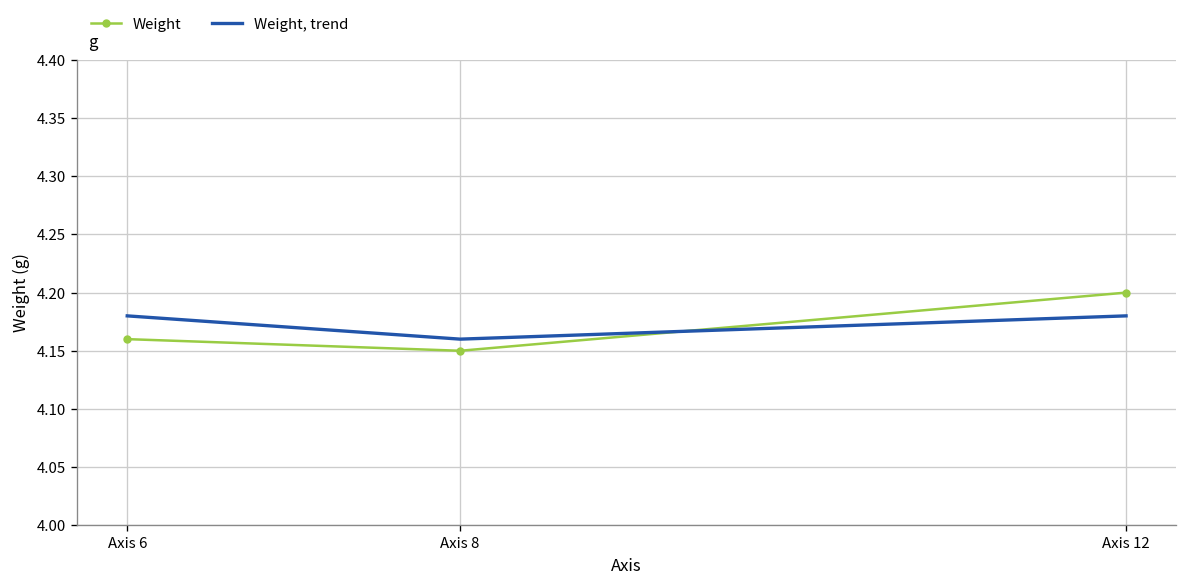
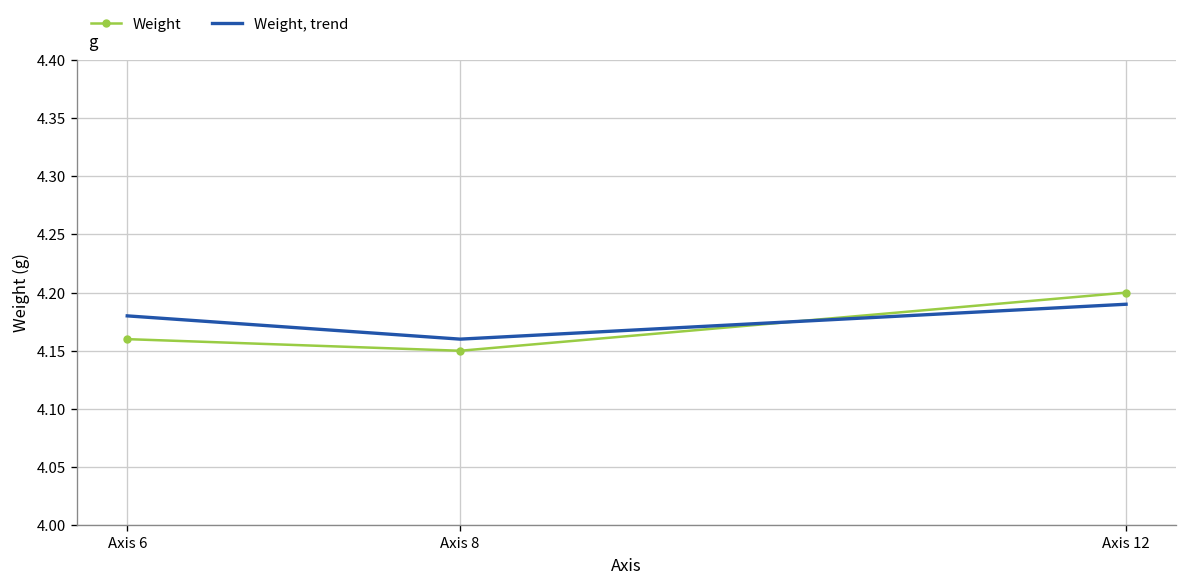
Weight, trend, Axis 12: 4.18 -> 4.19
